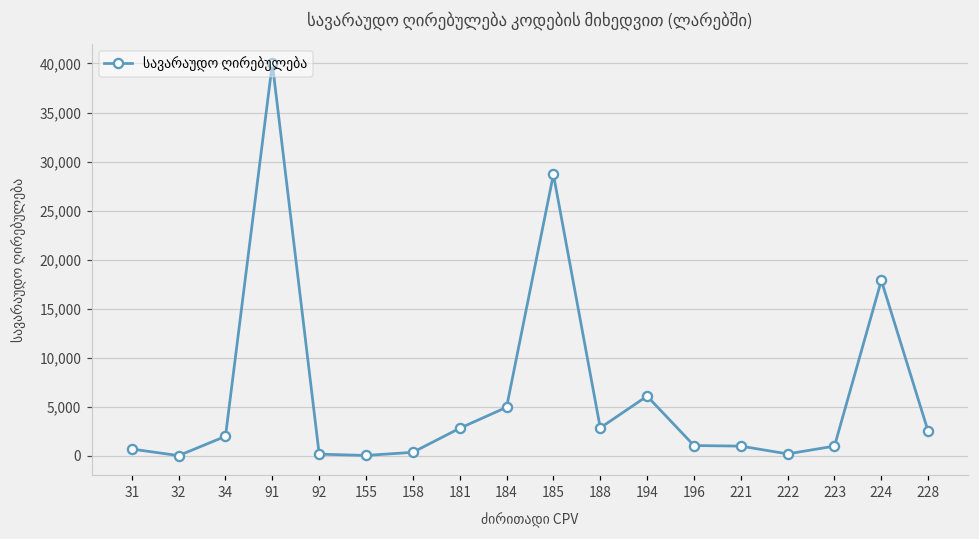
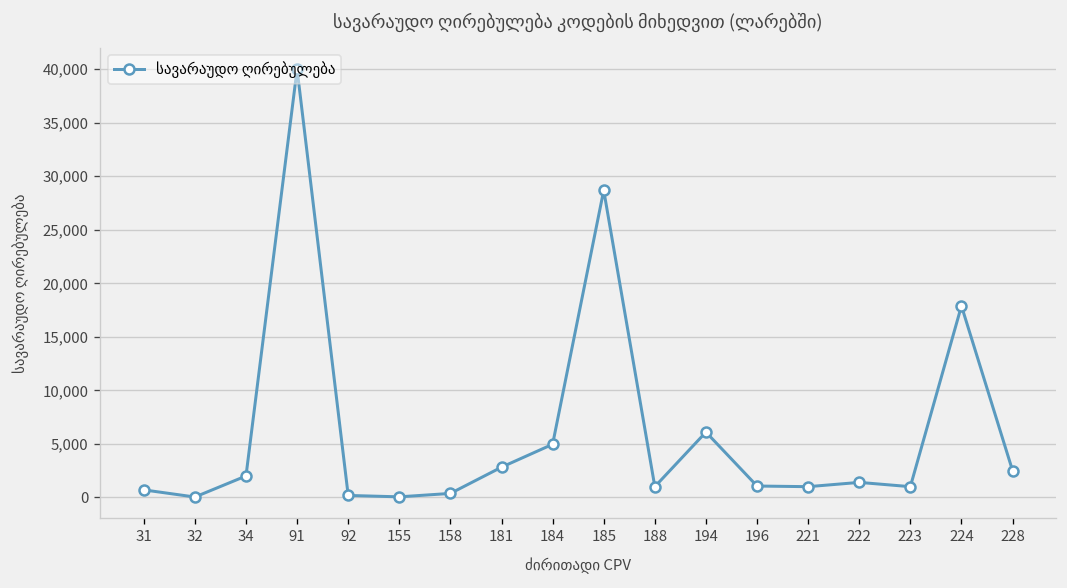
188: 3,000 -> 1,000
222: 0 -> 1,000
